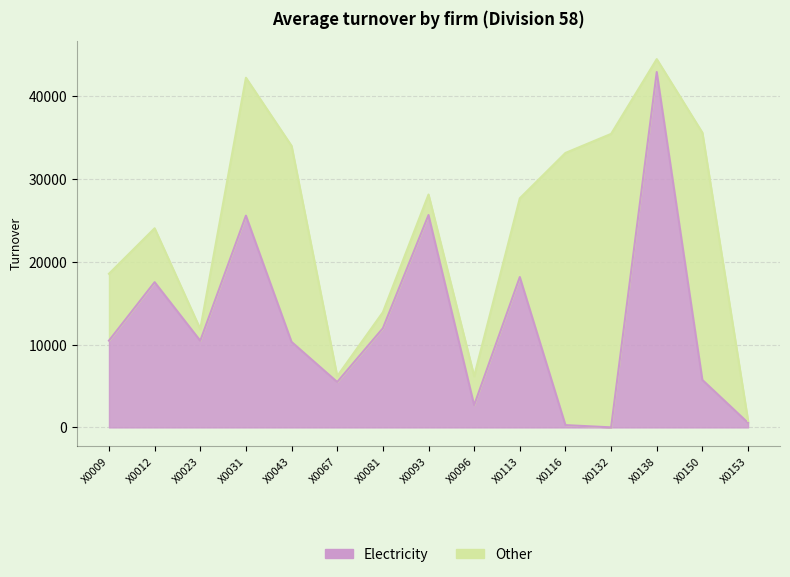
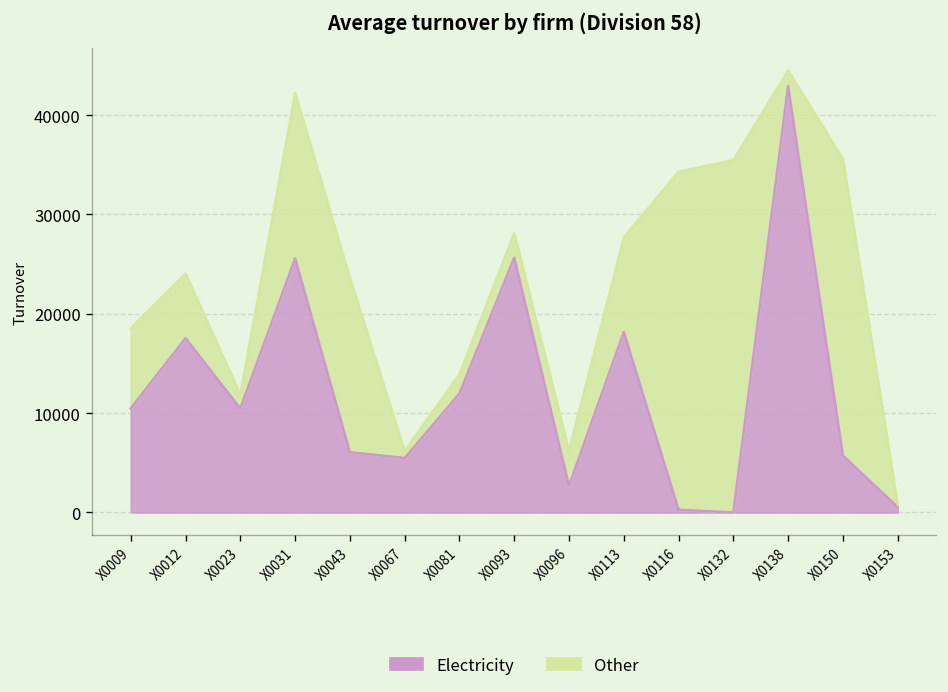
Electricity, X0043: 10000 -> 6000
Other, X0043: 24000 -> 18000
Other, X0116: 33000 -> 34000
